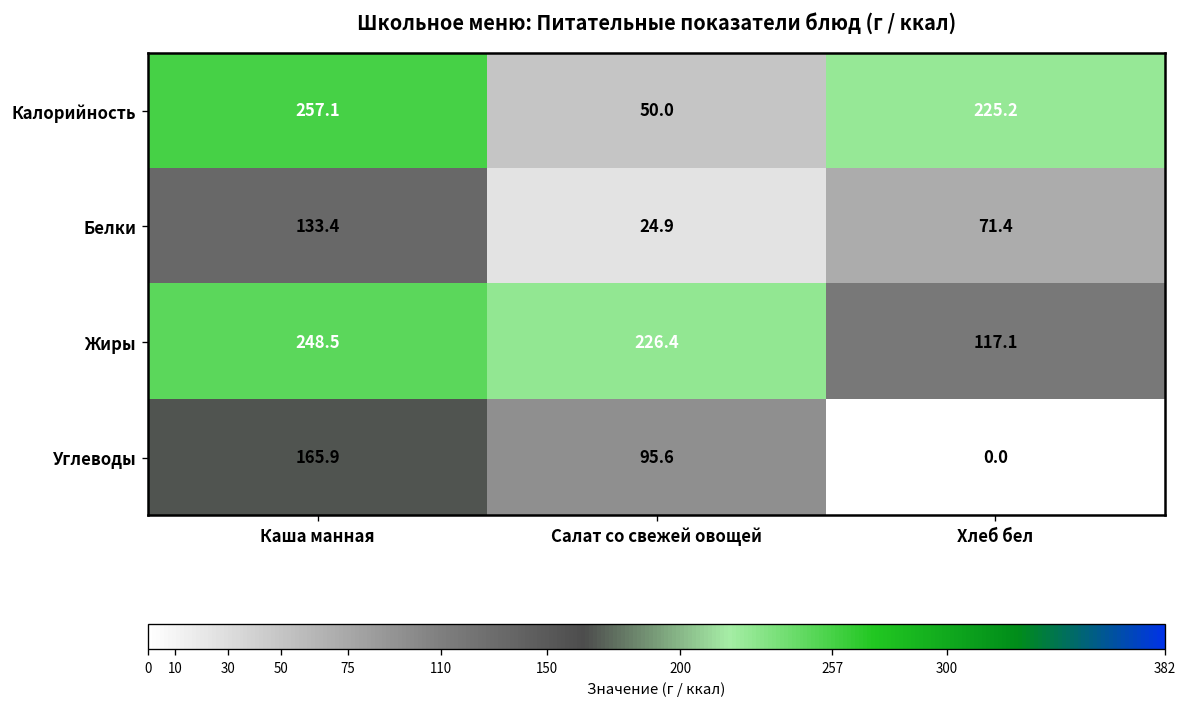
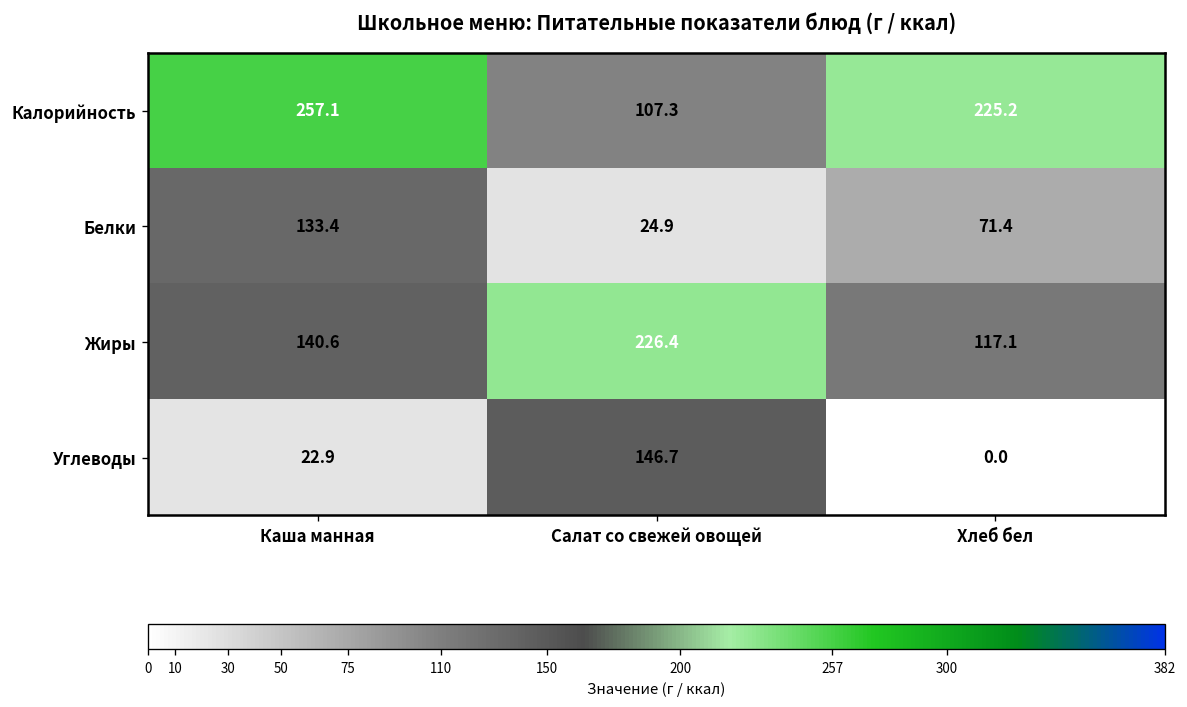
Калорийность, Салат со свежей овощей: 50.0 -> 107.3
Жиры, Каша манная: 248.5 -> 140.6
Углеводы, Каша манная: 165.9 -> 22.9
Углеводы, Салат со свежей овощей: 95.6 -> 146.7
